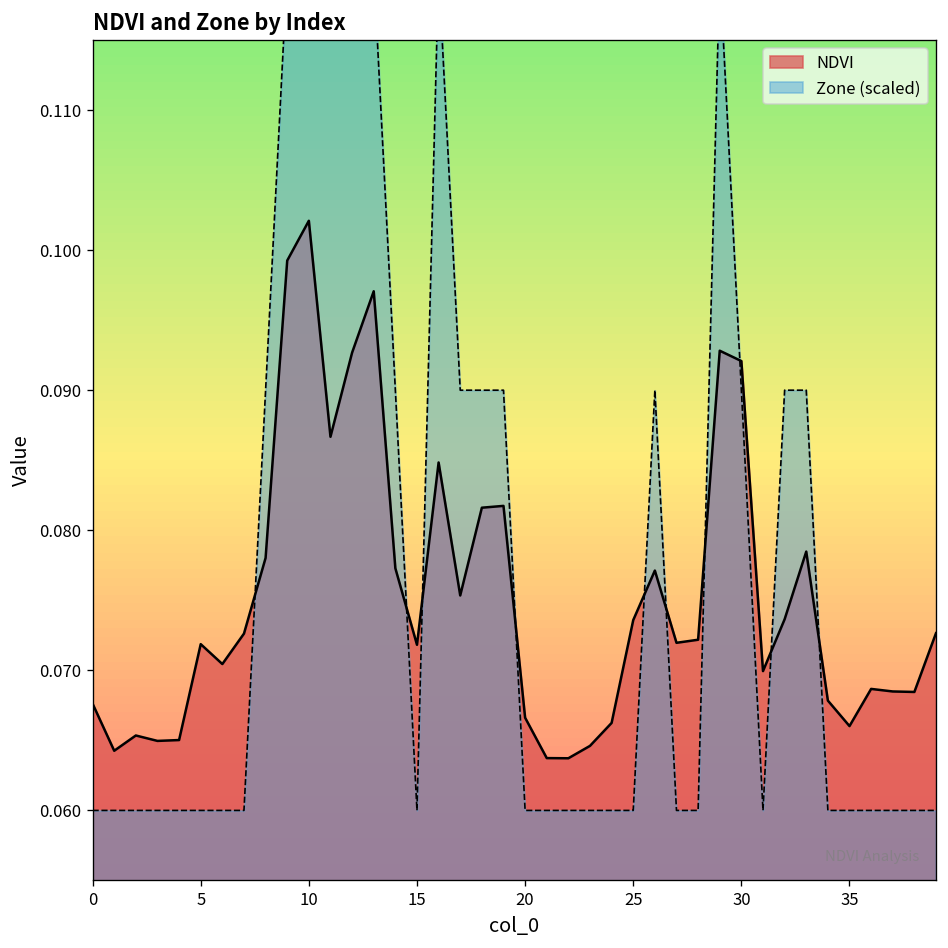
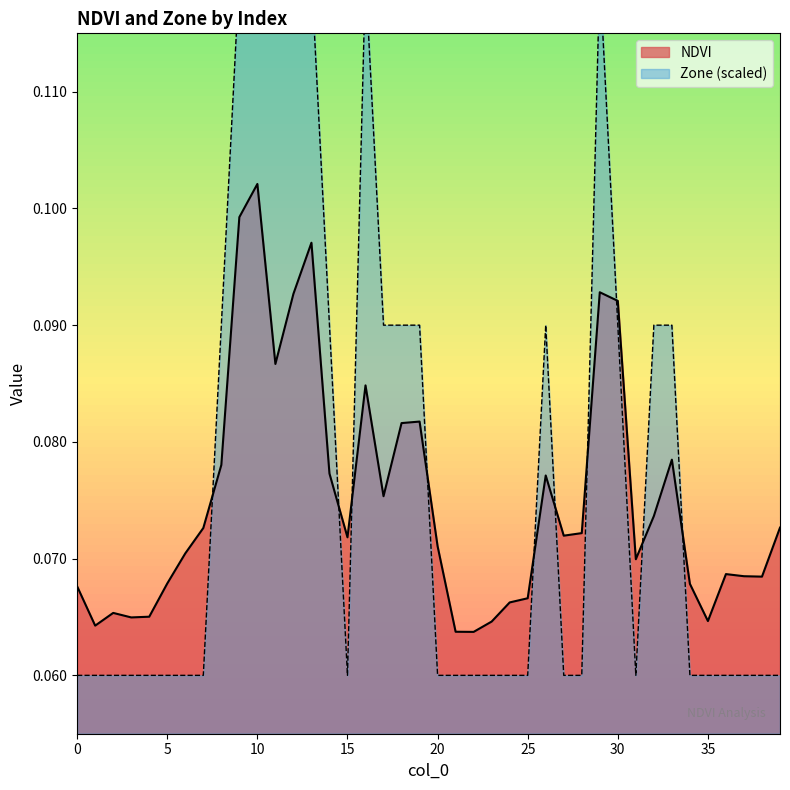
NDVI, 5: 0.0719 -> 0.0679
NDVI, 20: 0.0666 -> 0.0711
NDVI, 25: 0.0736 -> 0.0666
NDVI, 35: 0.0660 -> 0.0647
